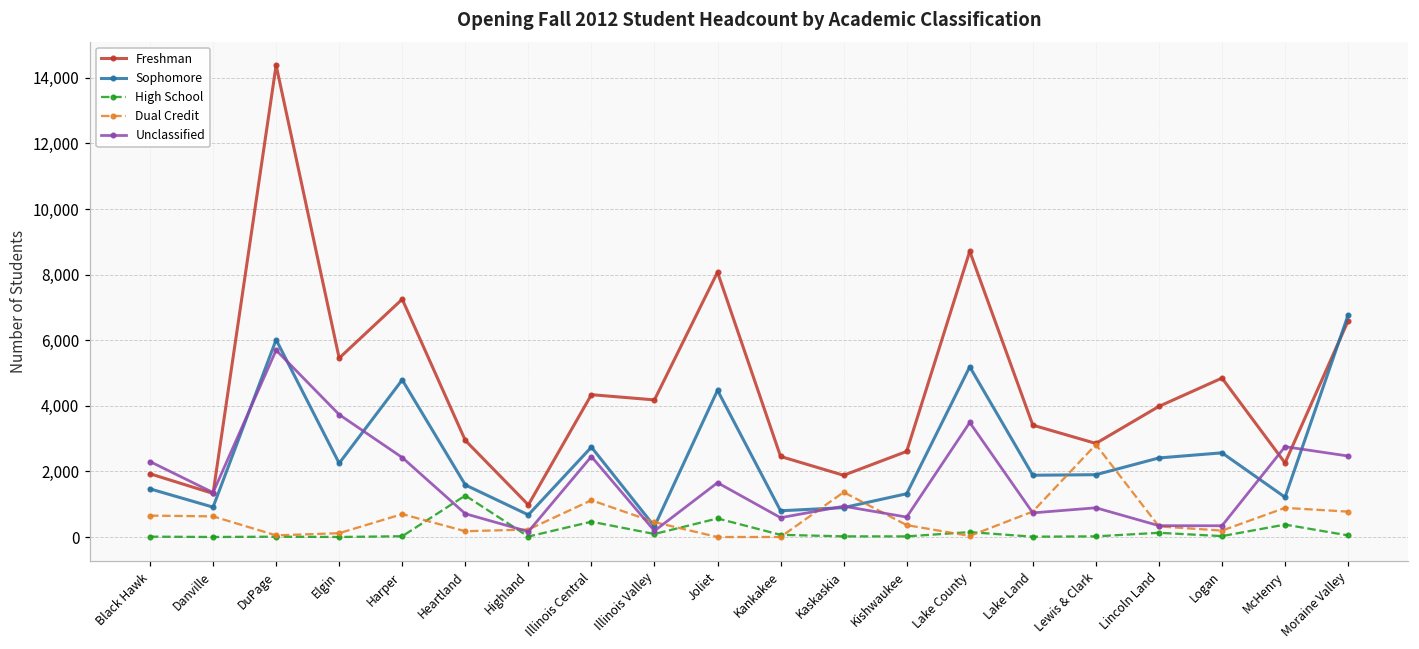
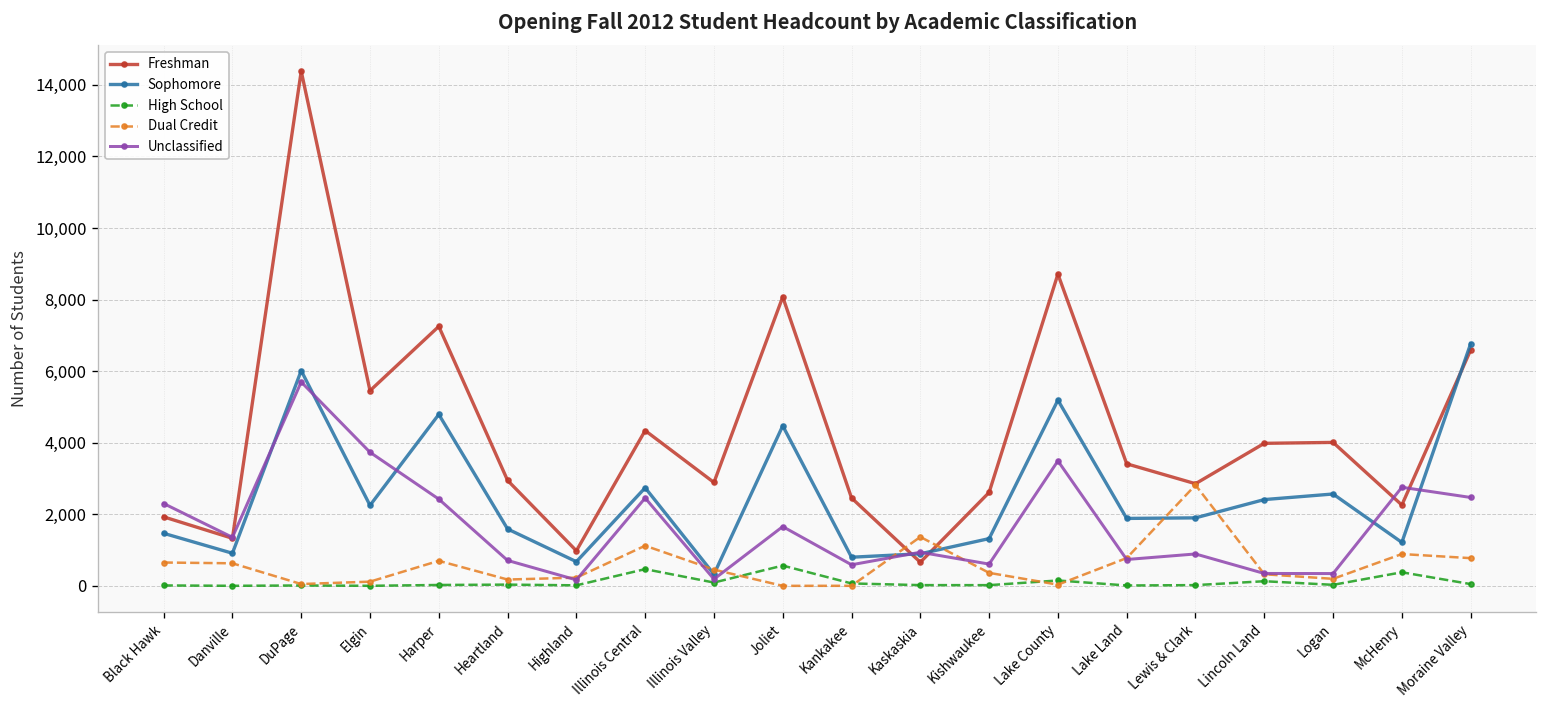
High School, Heartland: 1,300 -> 0
Freshman, Illinois Valley: 4,200 -> 2,900
Freshman, Kaskaskia: 1,900 -> 700
Freshman, Logan: 4,800 -> 4,000
